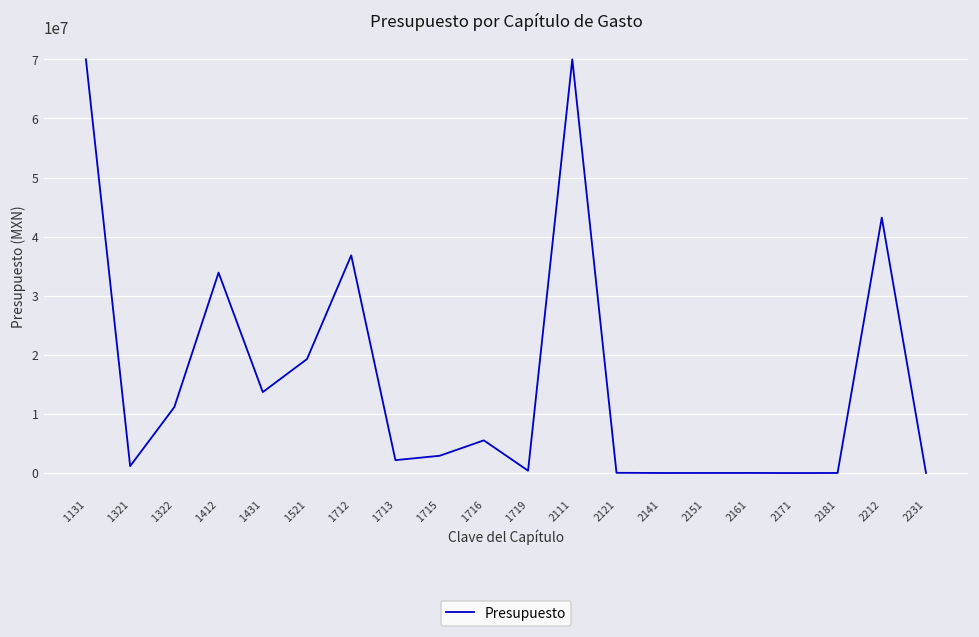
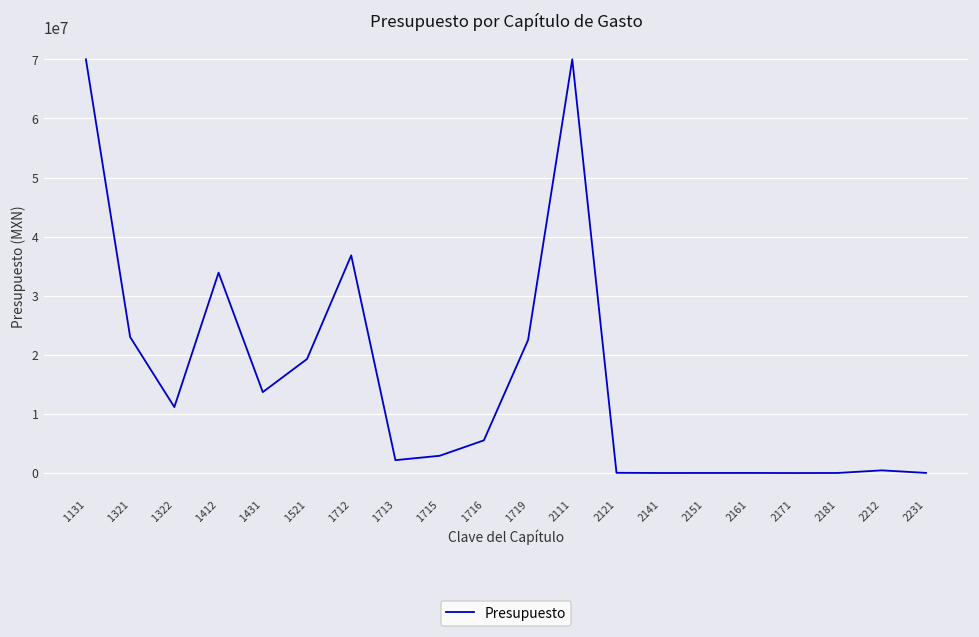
1321: 1000000 -> 23000000
1719: 0 -> 23000000
2212: 43000000 -> 0
